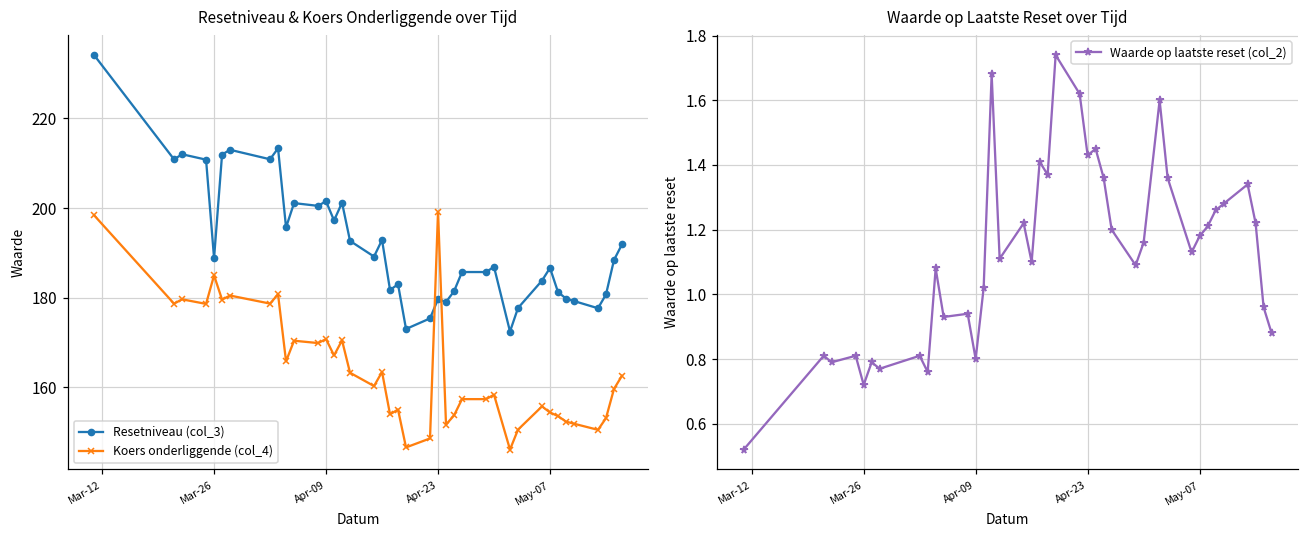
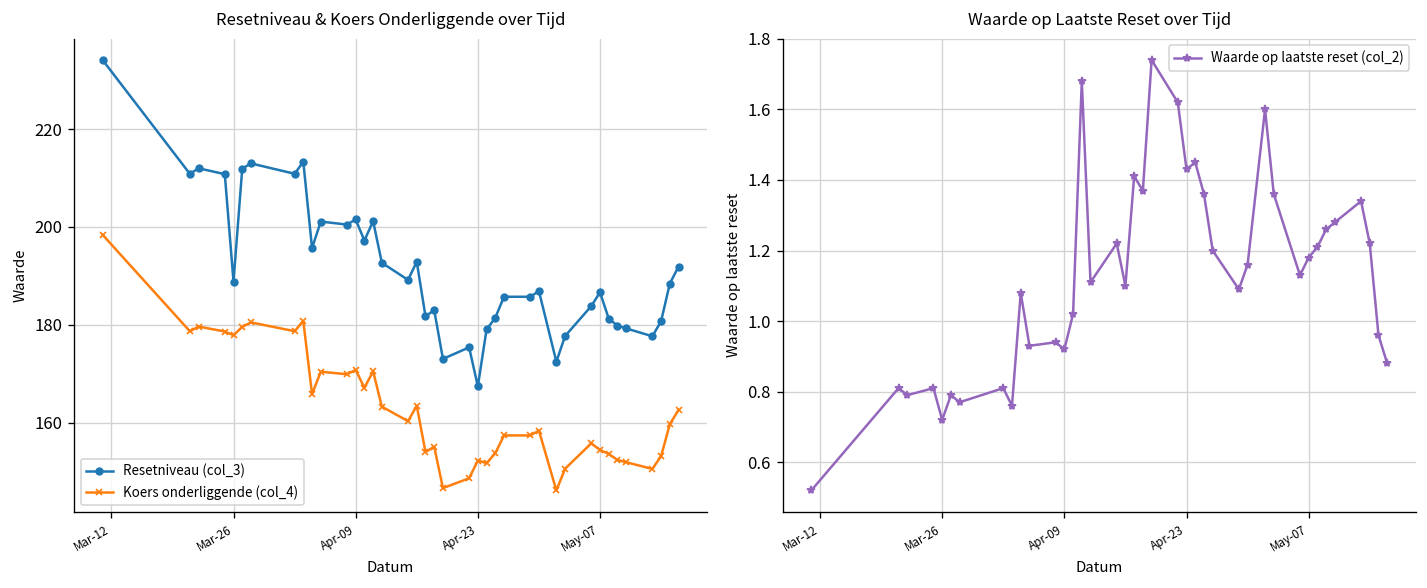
Resetniveau & Koers Onderliggende over Tijd, Koers onderliggende (col_4), Mar-26: 185 -> 178
Resetniveau & Koers Onderliggende over Tijd, Resetniveau (col_3), Apr-23: 180 -> 167
Resetniveau & Koers Onderliggende over Tijd, Koers onderliggende (col_4), Apr-23: 199 -> 152
Waarde op Laatste Reset over Tijd, Apr-09: 0.80 -> 0.92
